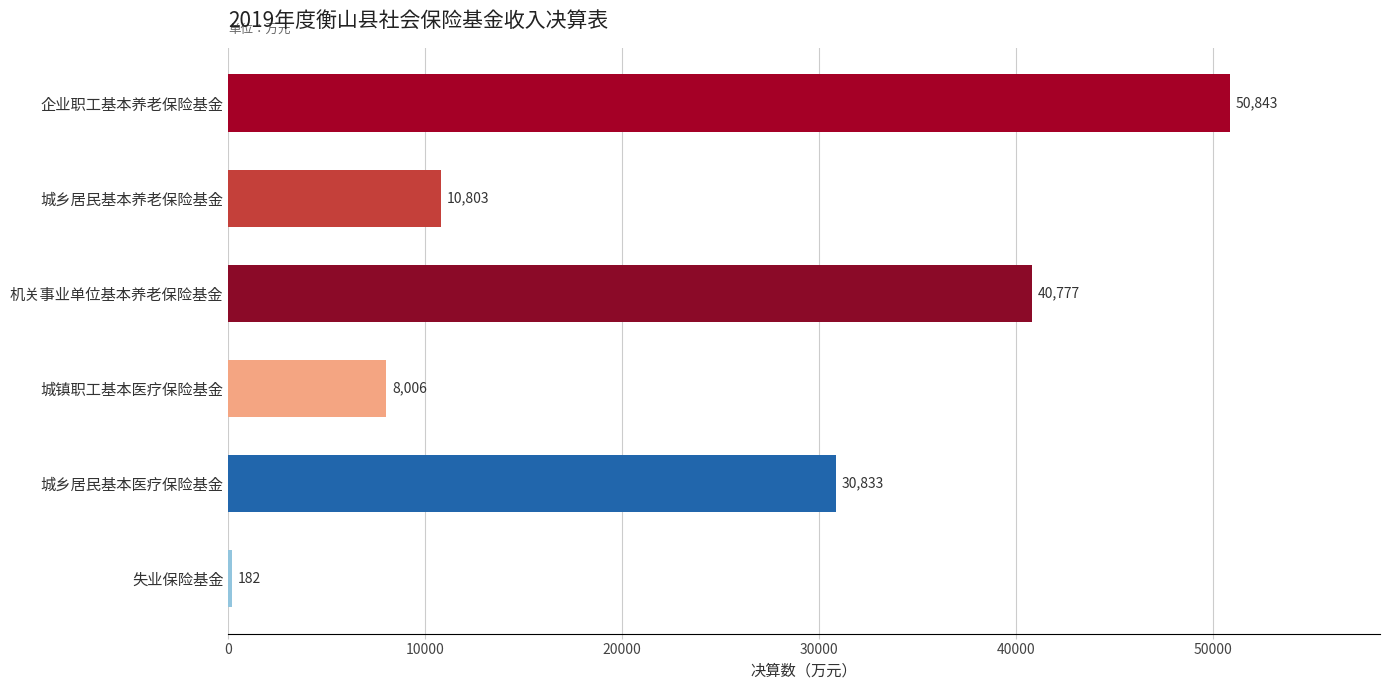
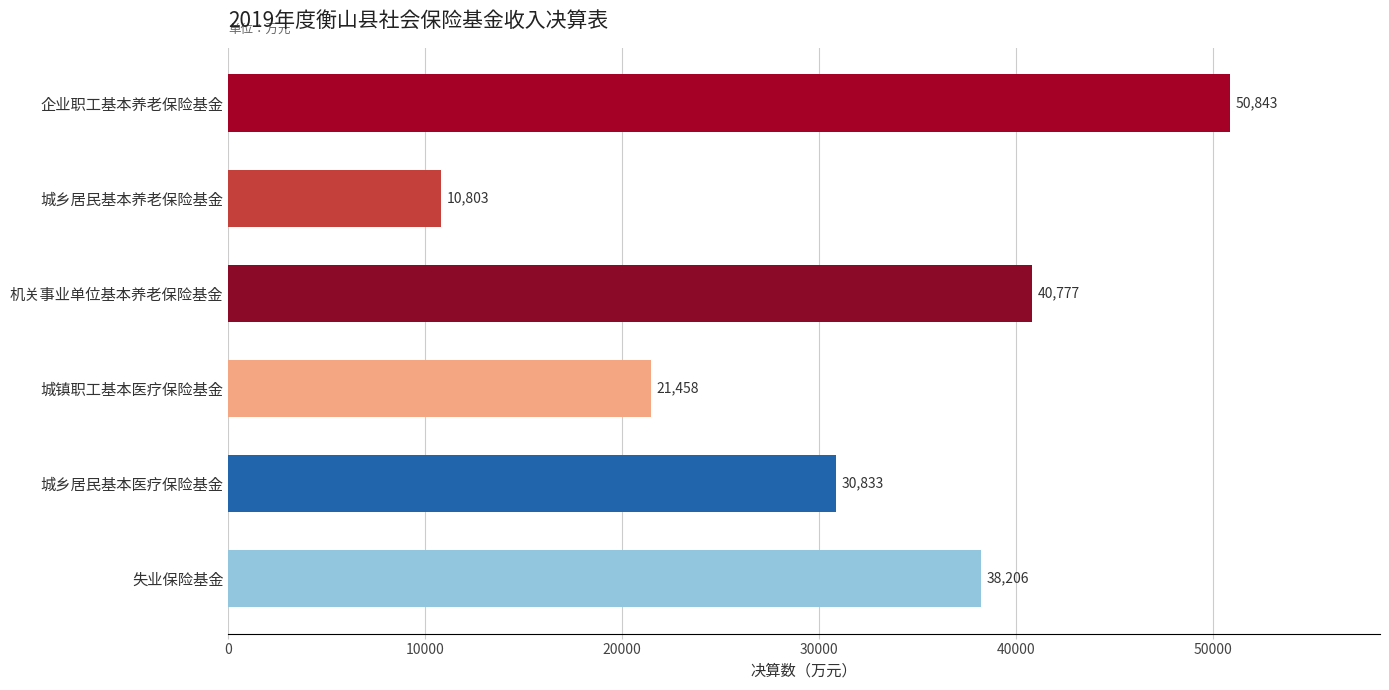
城镇职工基本医疗保险基金: 8,006 -> 21,458
失业保险基金: 182 -> 38,206
